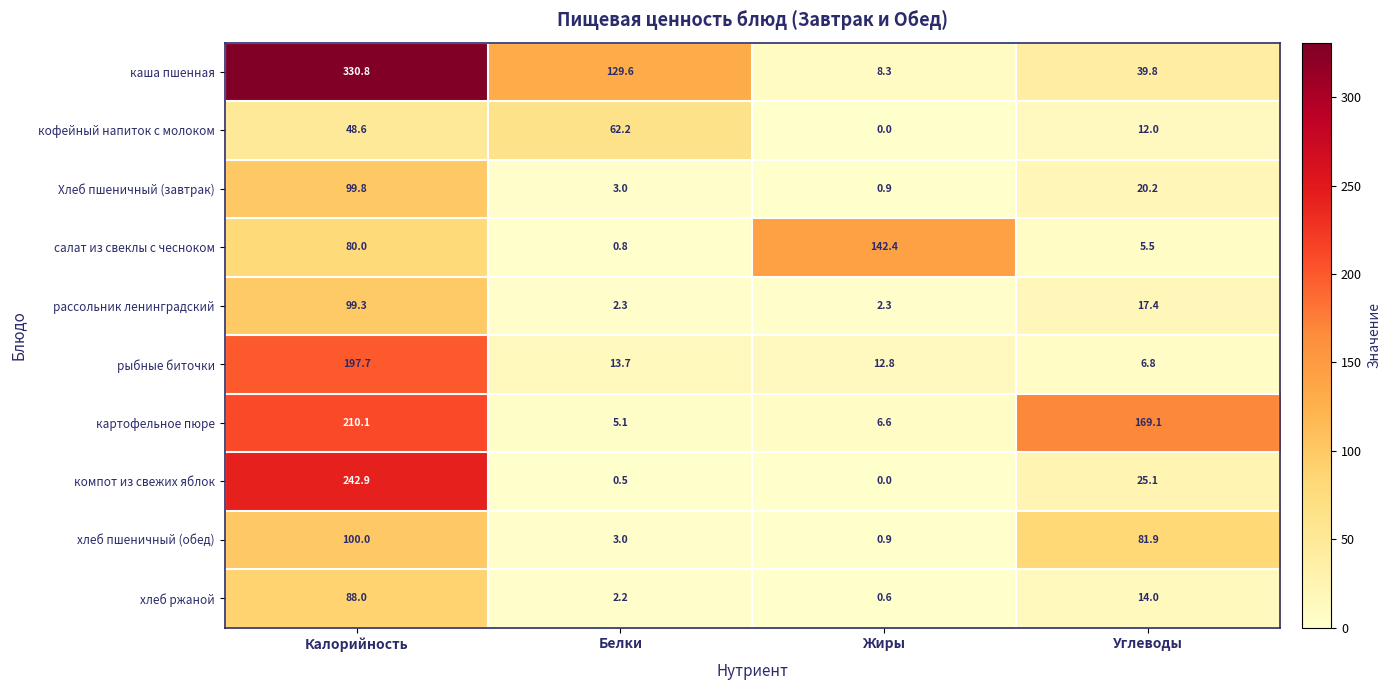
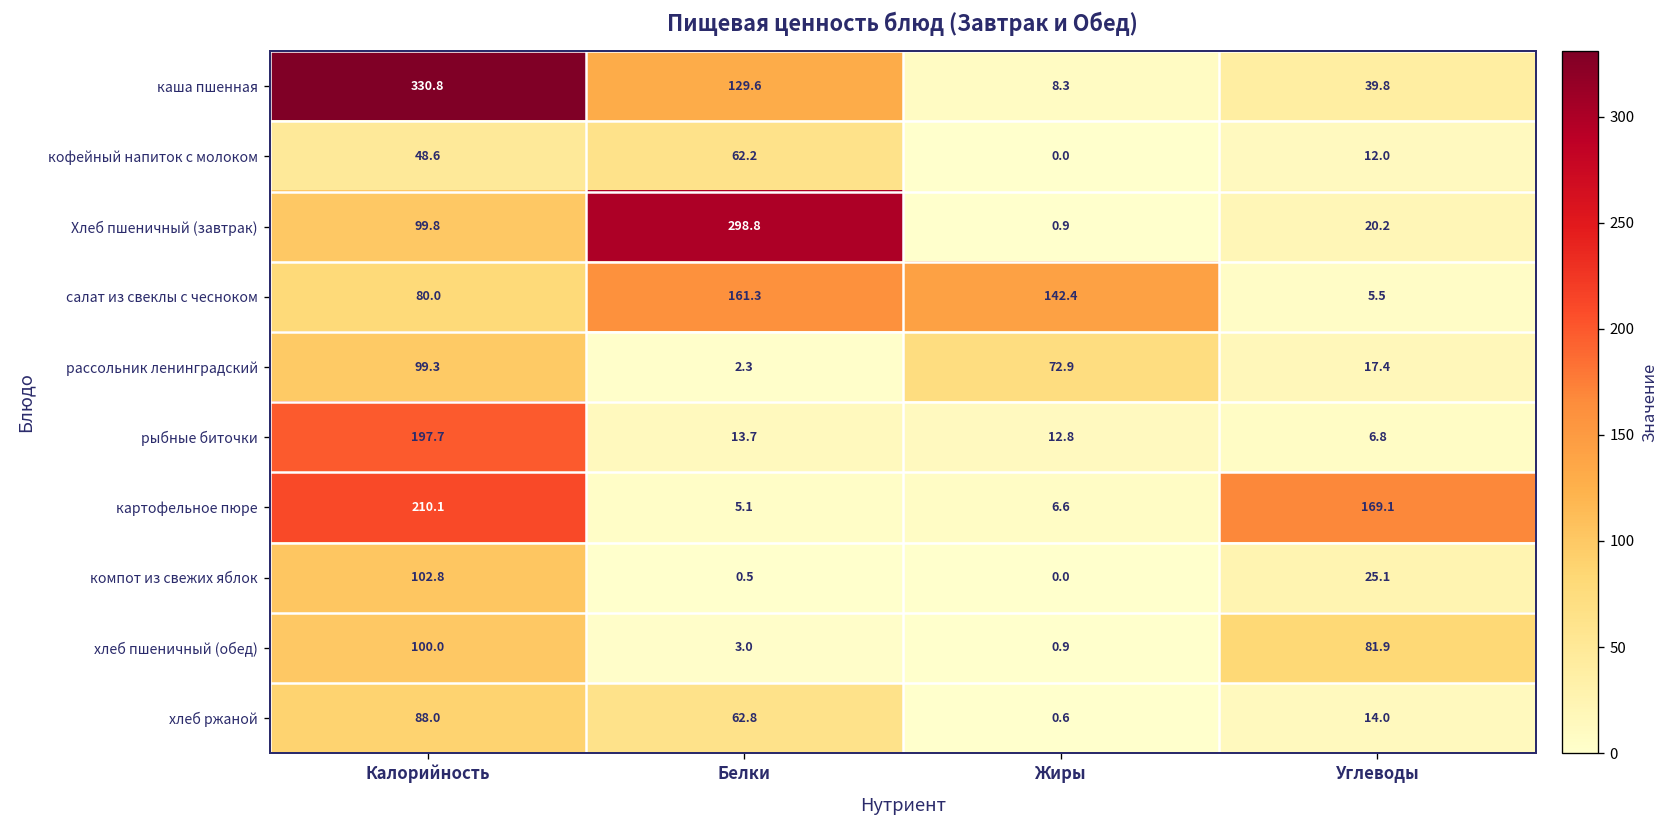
Хлеб пшеничный (завтрак), Белки: 3.0 -> 298.8
салат из свеклы с чесноком, Белки: 0.8 -> 161.3
рассольник ленинградский, Жиры: 2.3 -> 72.9
компот из свежих яблок, Калорийность: 242.9 -> 102.8
хлеб ржаной, Белки: 2.2 -> 62.8
